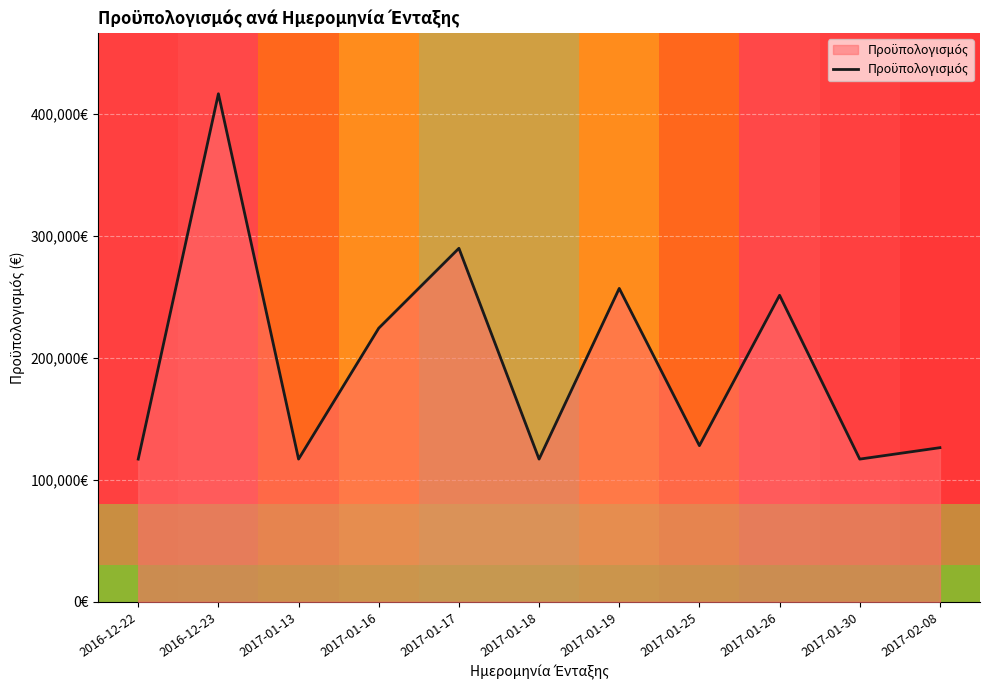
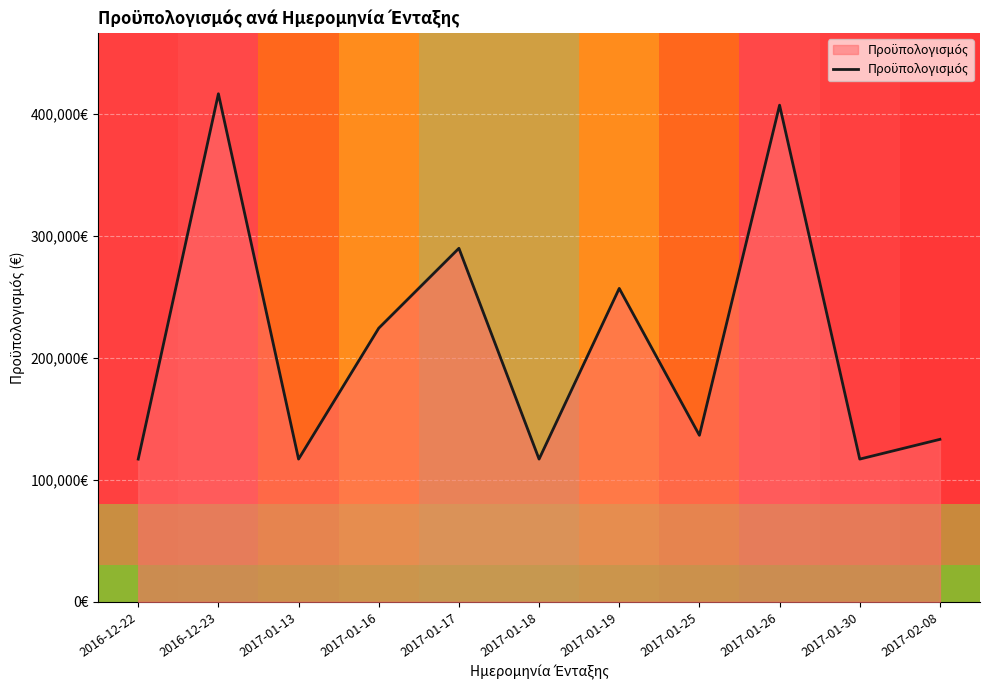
2017-01-25: 128,000€ -> 137,000€
2017-01-26: 251,000€ -> 407,000€
2017-02-08: 126,000€ -> 133,000€
